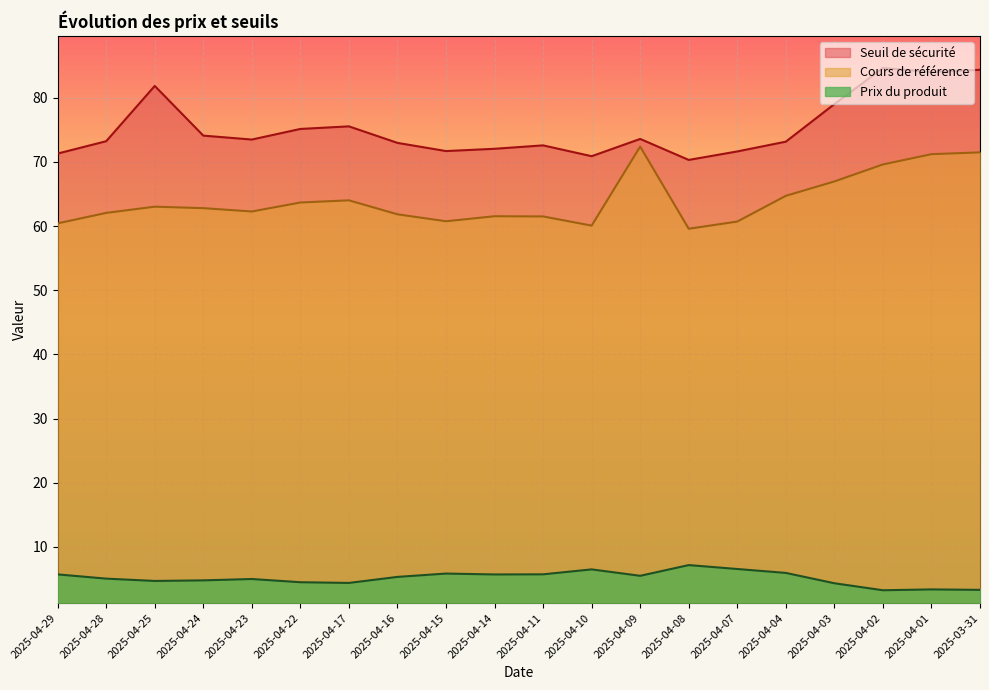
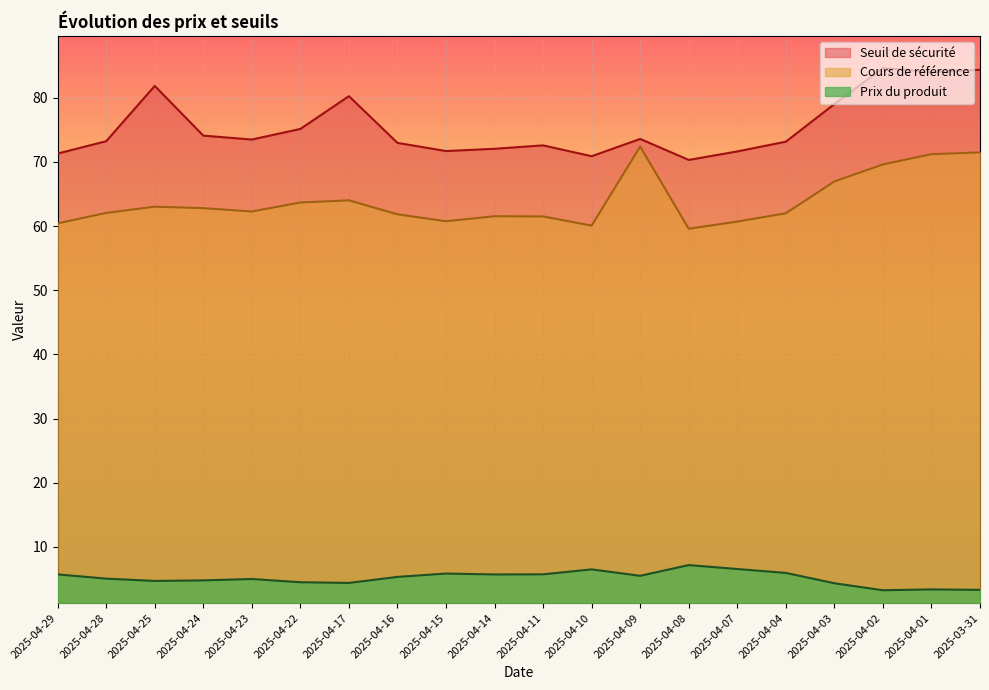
Seuil de sécurité, 2025-04-17: 76 -> 80
Cours de référence, 2025-04-04: 65 -> 62
